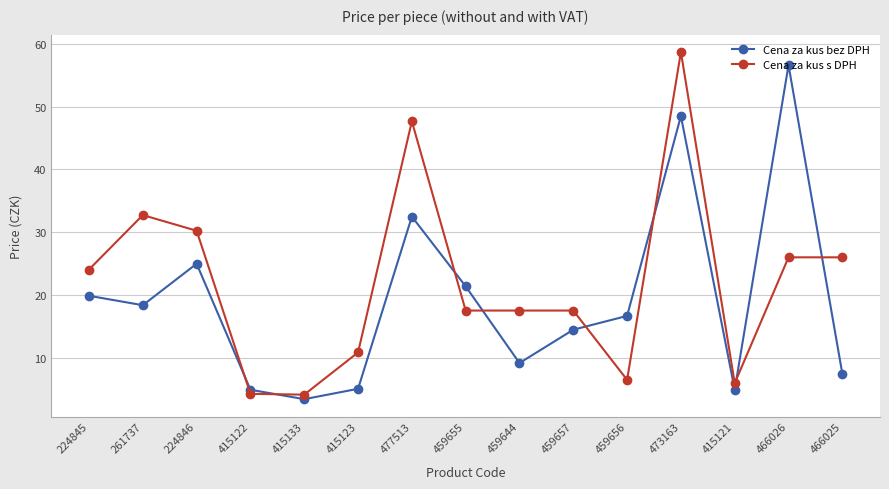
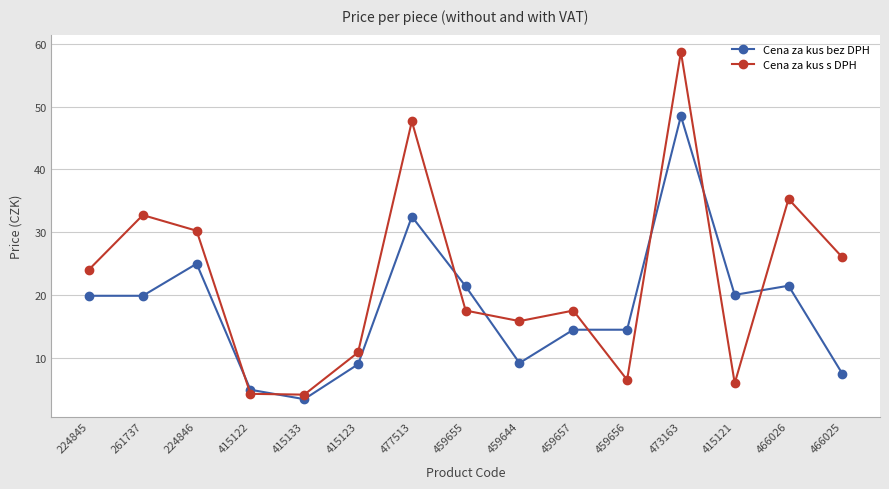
Cena za kus bez DPH, 261737: 18 -> 20
Cena za kus bez DPH, 415123: 5 -> 9
Cena za kus s DPH, 459644: 18 -> 16
Cena za kus bez DPH, 459656: 17 -> 15
Cena za kus bez DPH, 415121: 5 -> 20
Cena za kus bez DPH, 466026: 57 -> 22
Cena za kus s DPH, 466026: 26 -> 35
